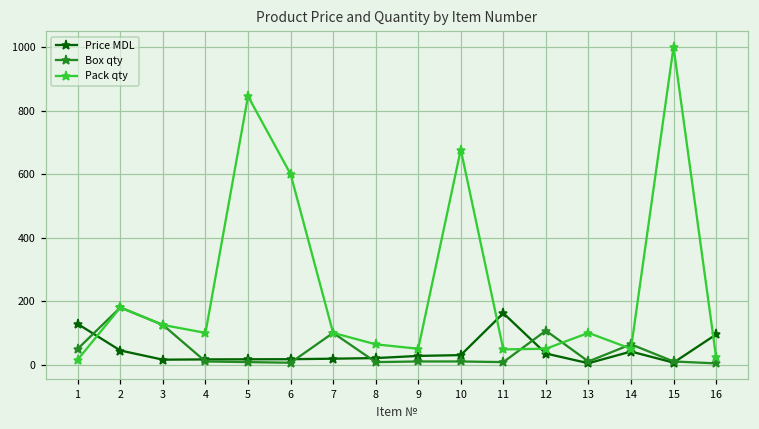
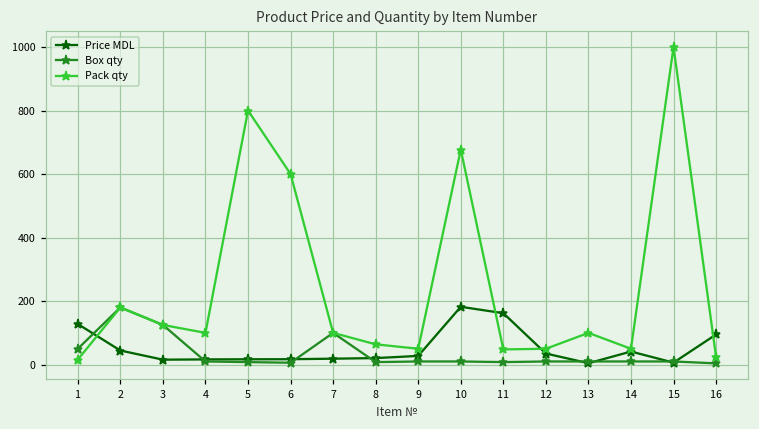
Pack qty, 5: 850 -> 800
Price MDL, 10: 30 -> 180
Box qty, 12: 110 -> 10
Box qty, 14: 60 -> 10
